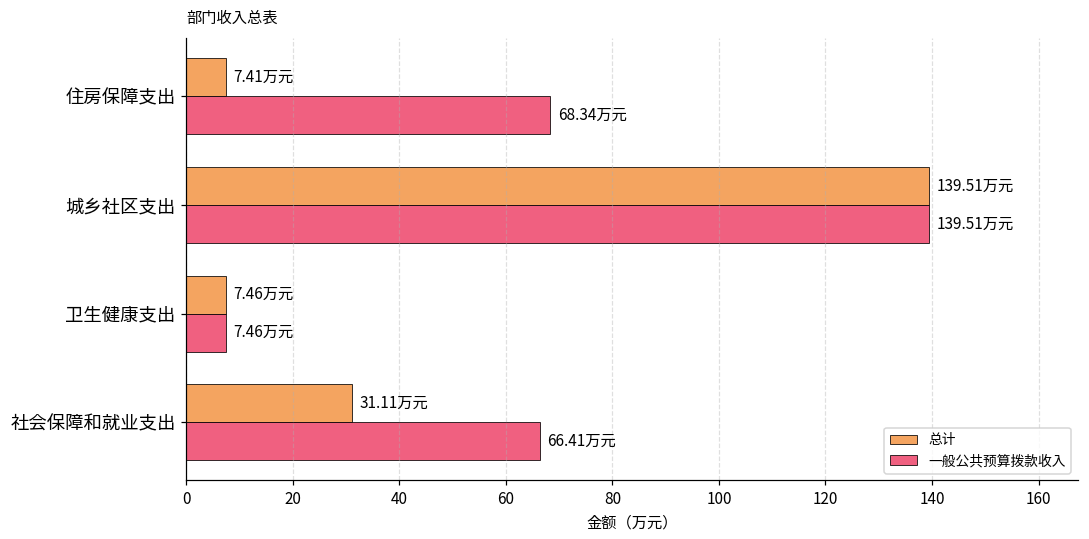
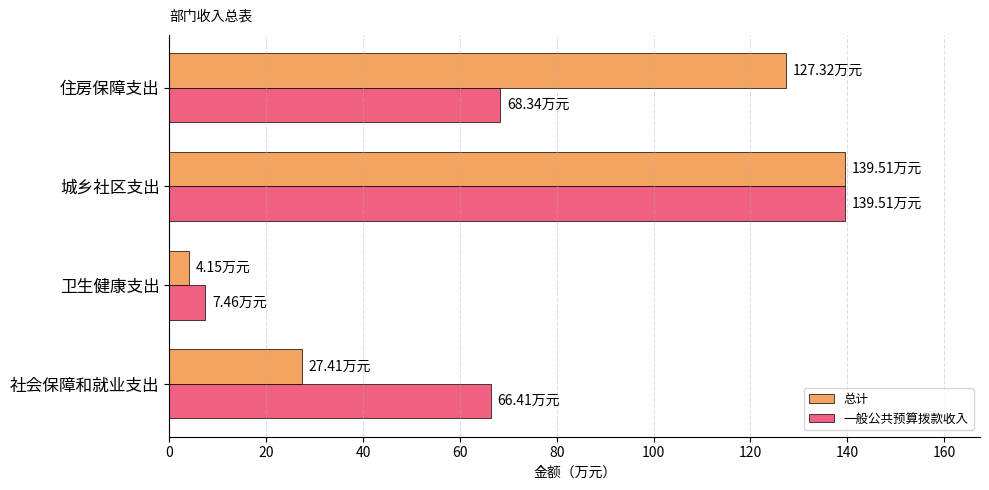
总计, 住房保障支出: 7.41 -> 127.32
总计, 卫生健康支出: 7.46 -> 4.15
总计, 社会保障和就业支出: 31.11 -> 27.41
